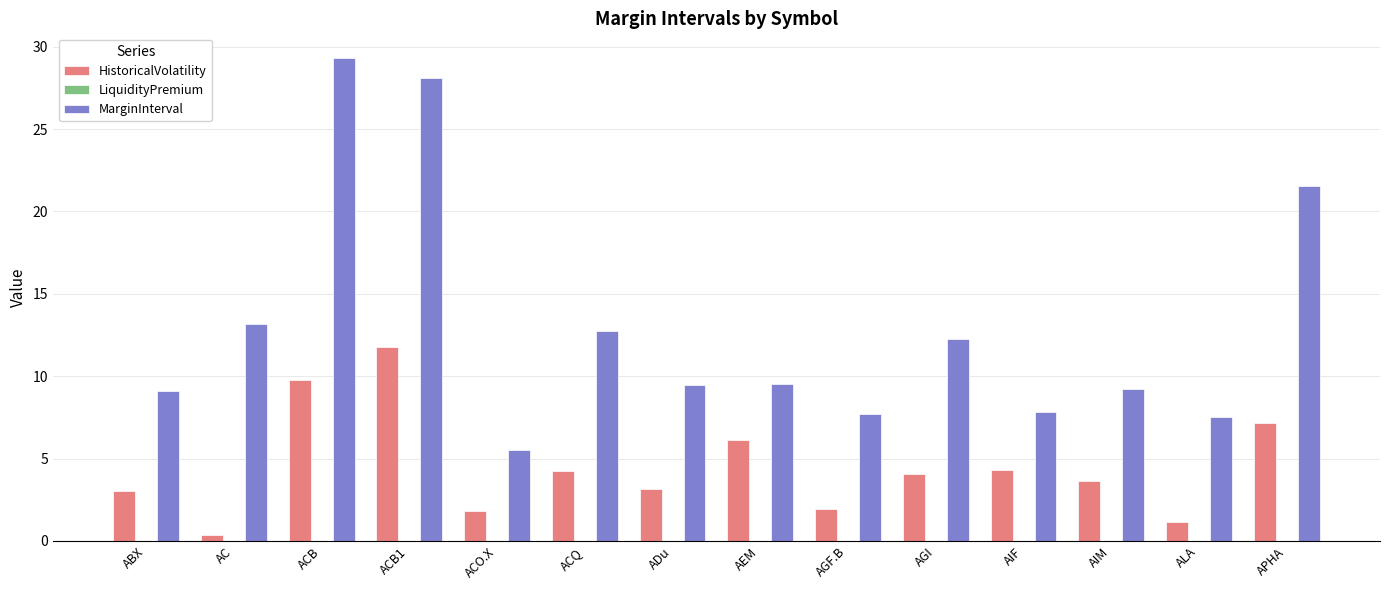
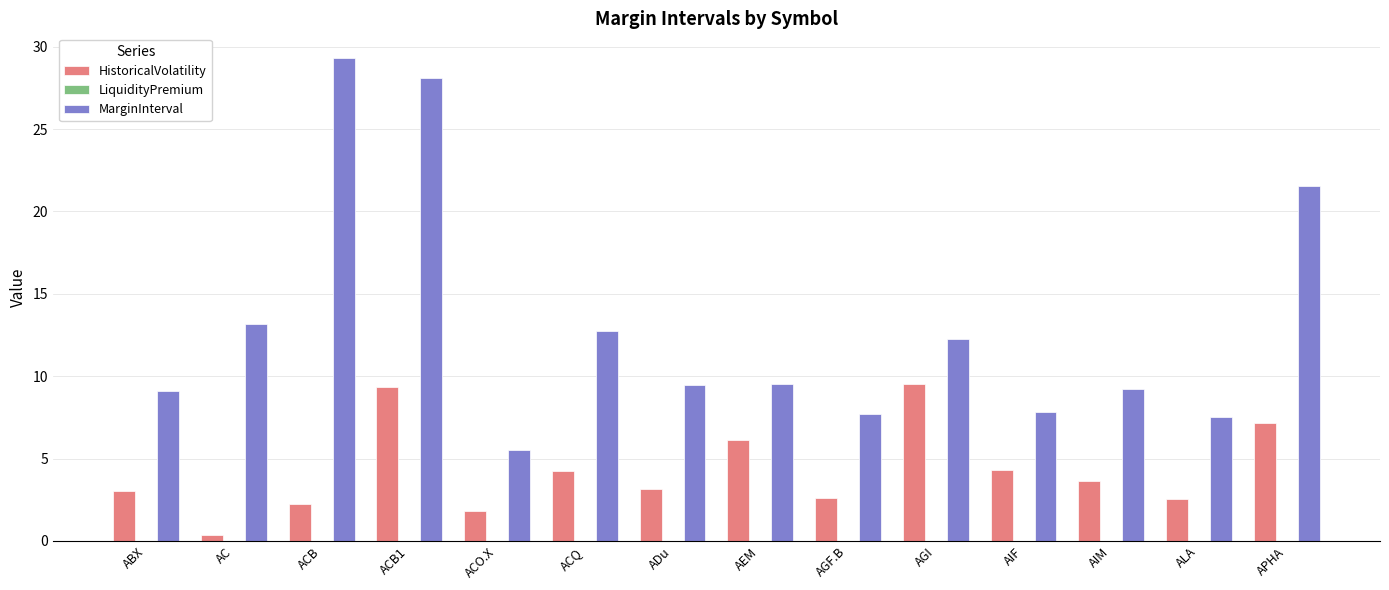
HistoricalVolatility, ACB: 9.8 -> 2.3
HistoricalVolatility, ACB1: 11.8 -> 9.4
HistoricalVolatility, AGF.B: 2.0 -> 2.6
HistoricalVolatility, AGI: 4.1 -> 9.6
HistoricalVolatility, ALA: 1.2 -> 2.5
